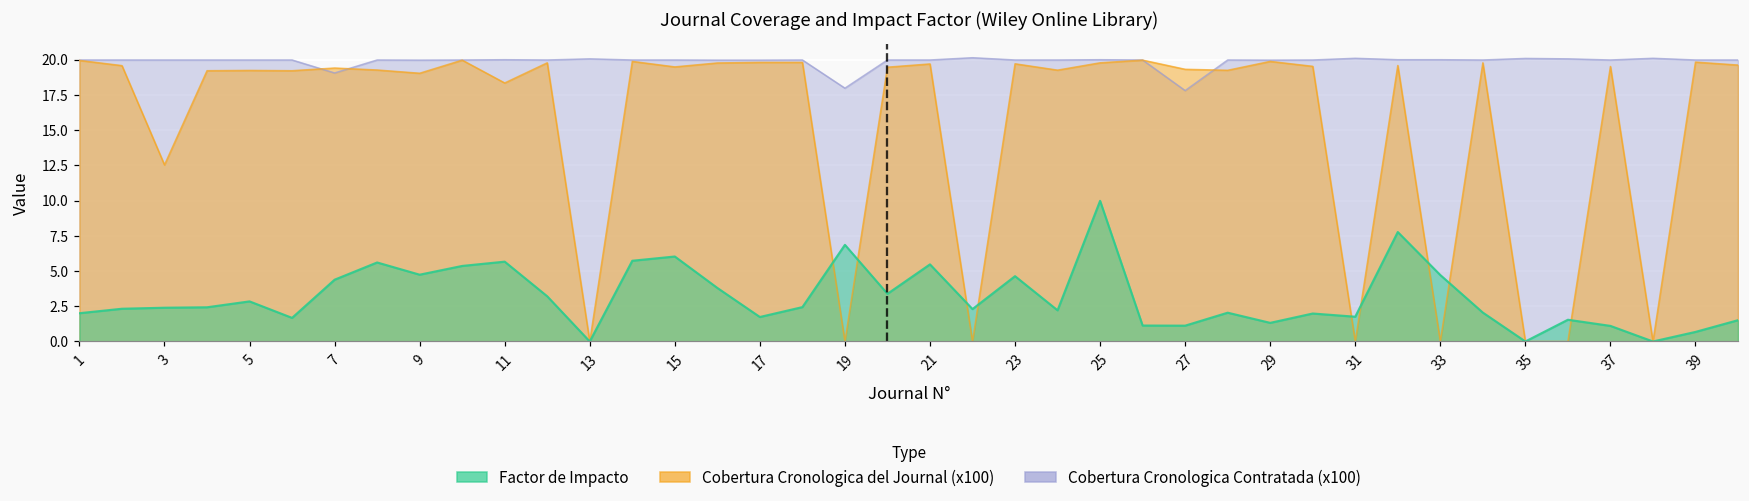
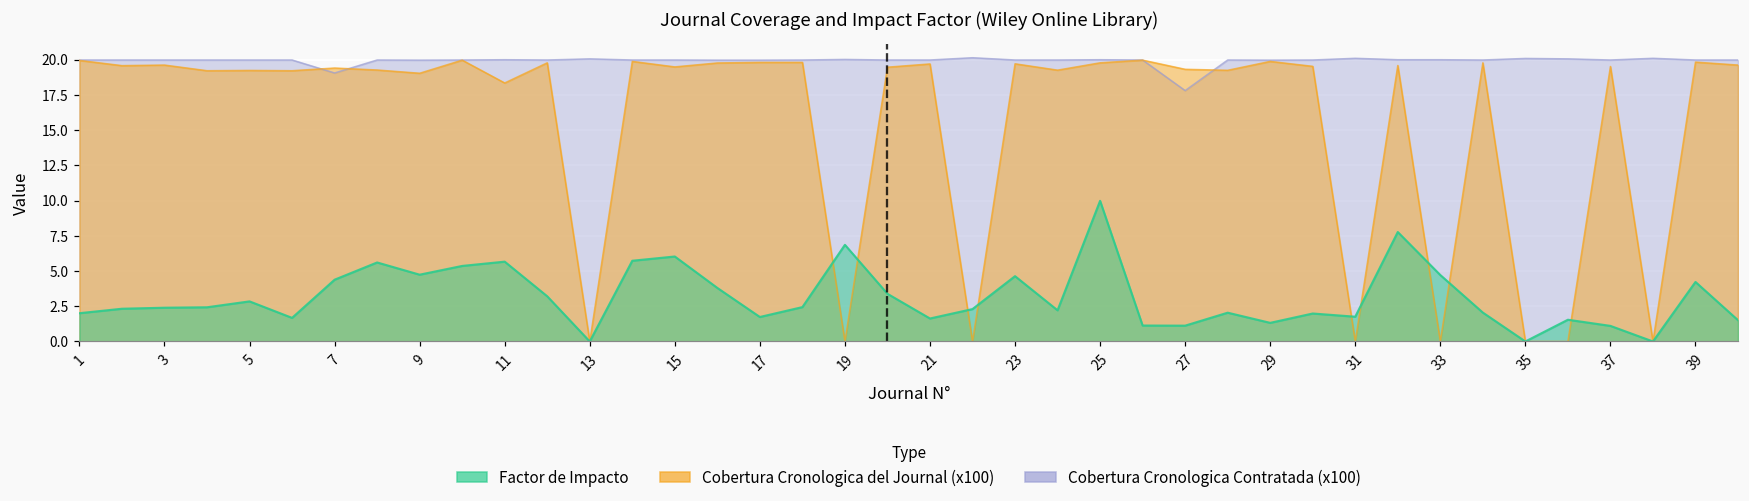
Cobertura Cronologica del Journal (x100), 3: 12.5 -> 19.6
Cobertura Cronologica Contratada (x100), 19: 18.0 -> 20.0
Factor de Impacto, 21: 5.5 -> 1.6
Factor de Impacto, 39: 0.7 -> 4.2
